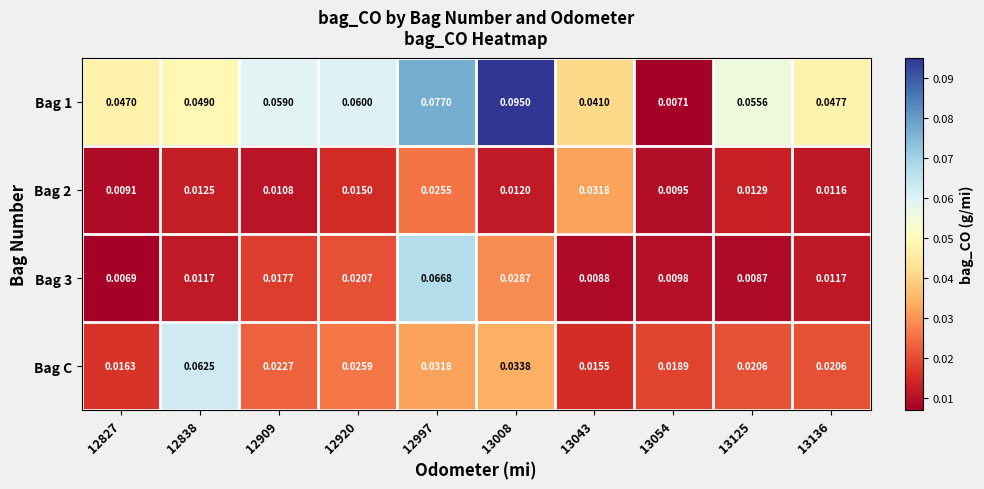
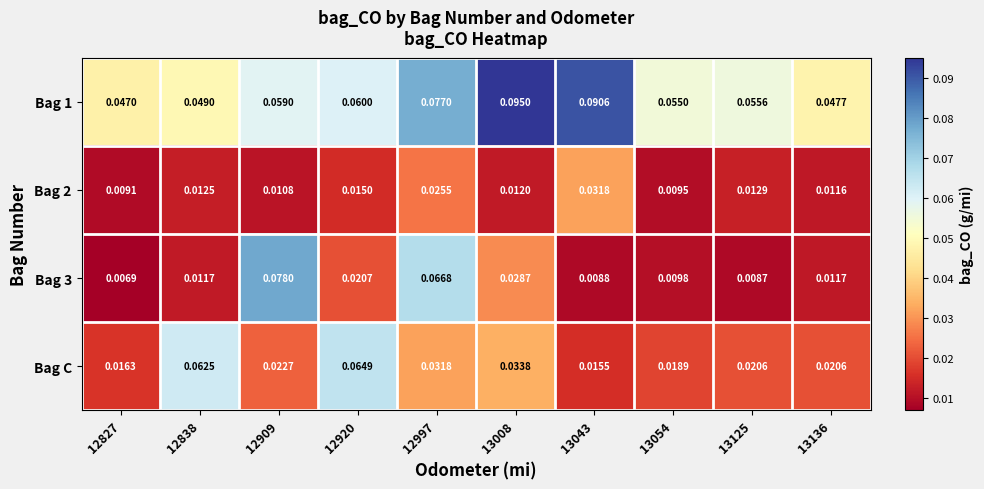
Bag 1, 13043: 0.0410 -> 0.0906
Bag 1, 13054: 0.0071 -> 0.0550
Bag 3, 12909: 0.0177 -> 0.0780
Bag C, 12920: 0.0259 -> 0.0649
